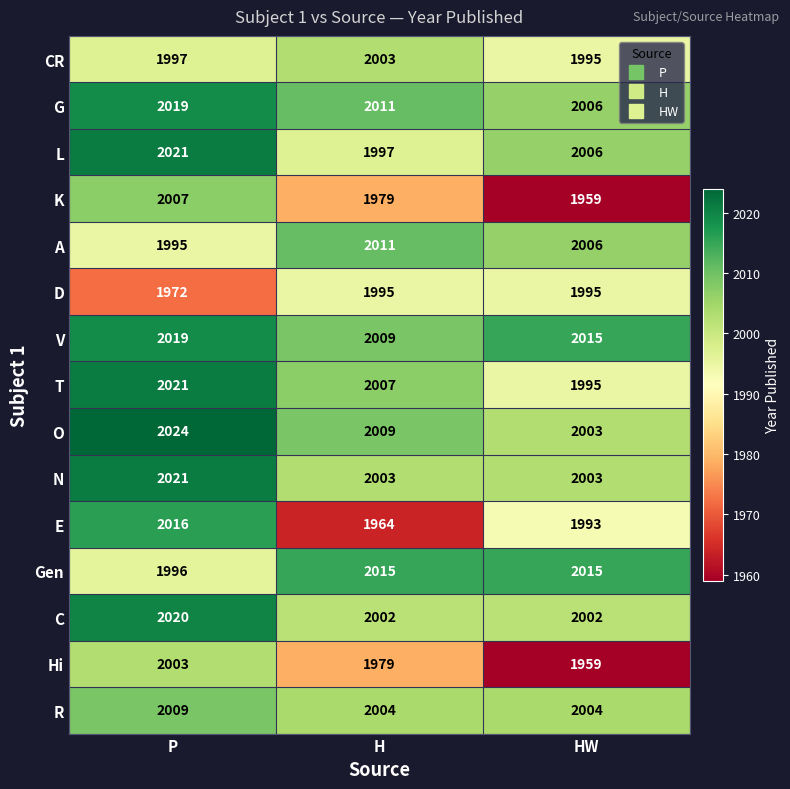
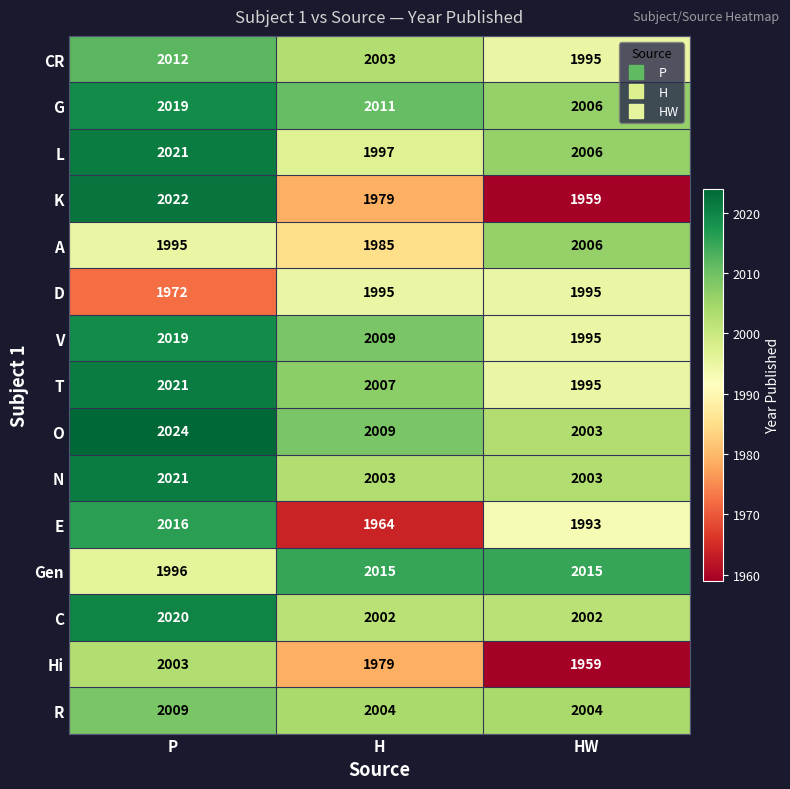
CR, P: 1997 -> 2012
K, P: 2007 -> 2022
A, H: 2011 -> 1985
V, HW: 2015 -> 1995
